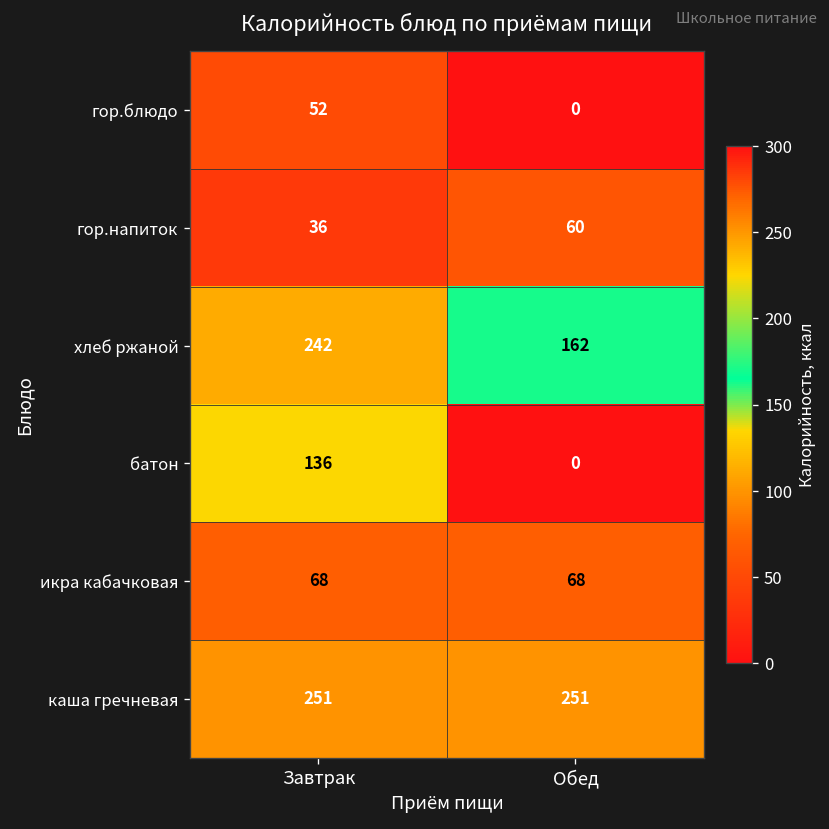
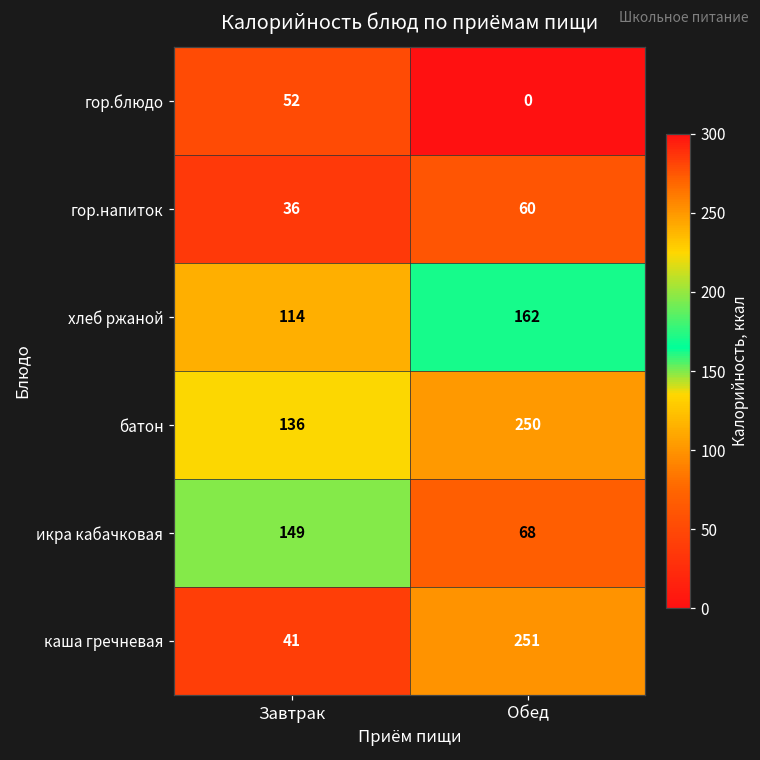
хлеб ржаной, Завтрак: 242 -> 114
батон, Обед: 0 -> 250
икра кабачковая, Завтрак: 68 -> 149
каша гречневая, Завтрак: 251 -> 41
